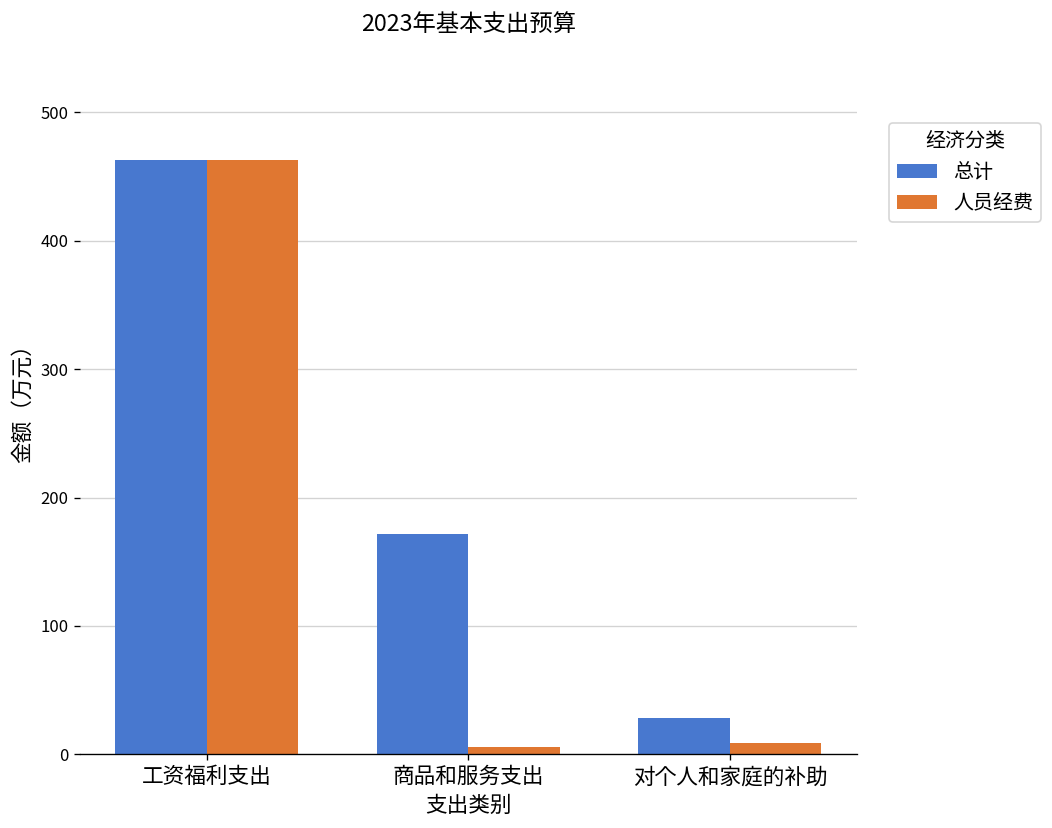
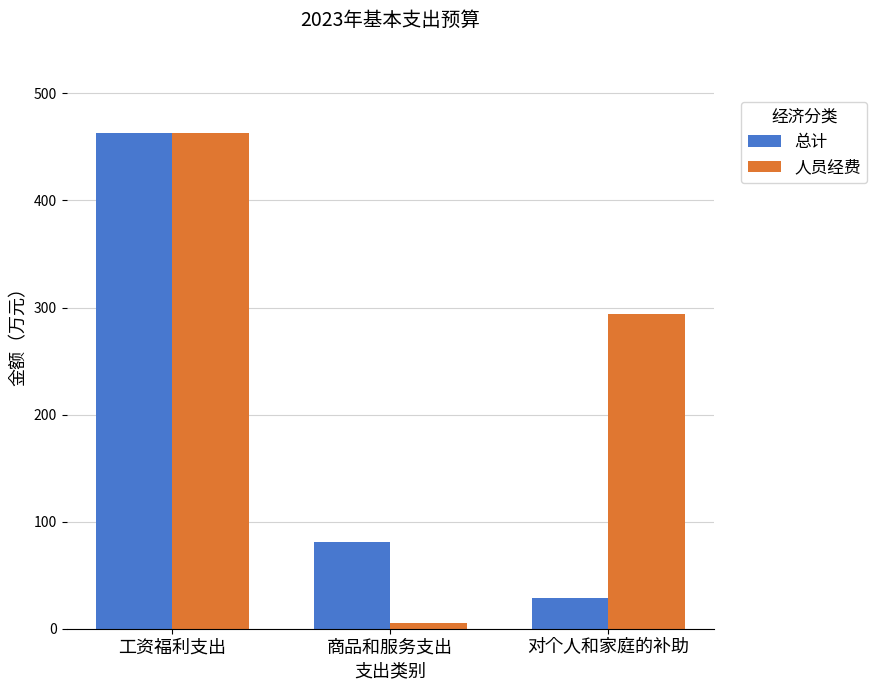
总计, 商品和服务支出: 171 -> 81
人员经费, 对个人和家庭的补助: 9 -> 294
